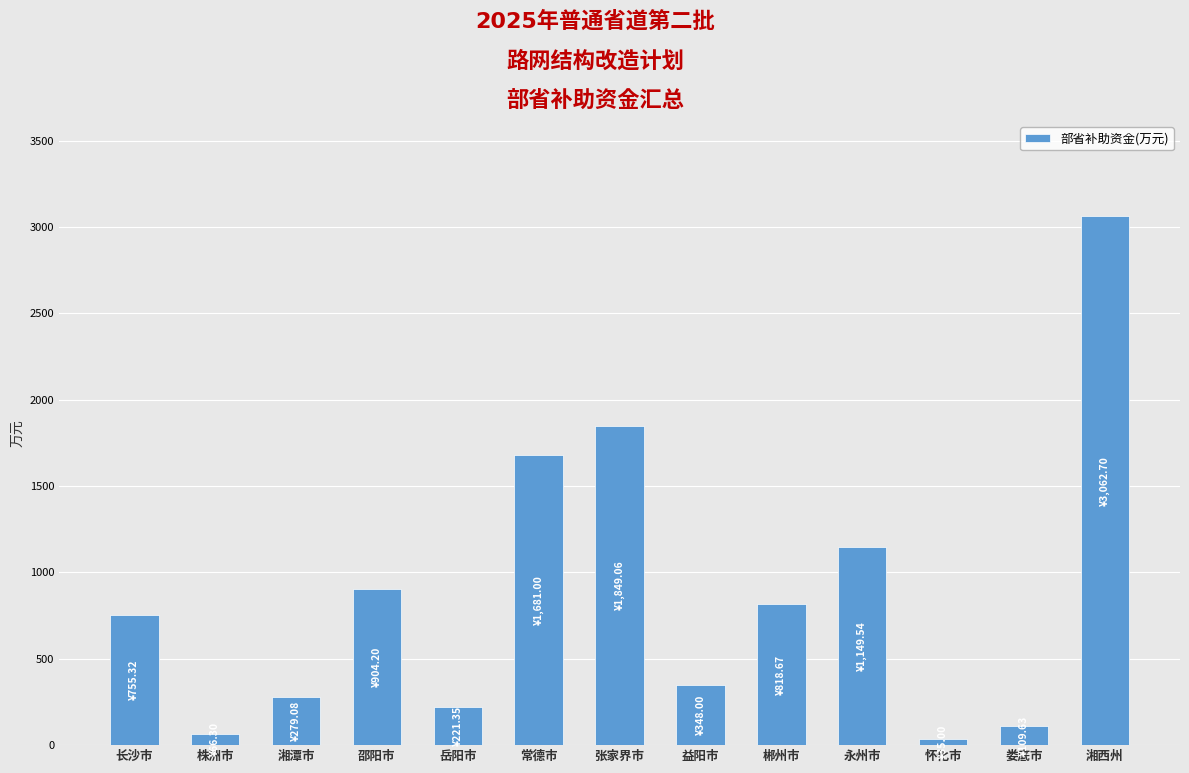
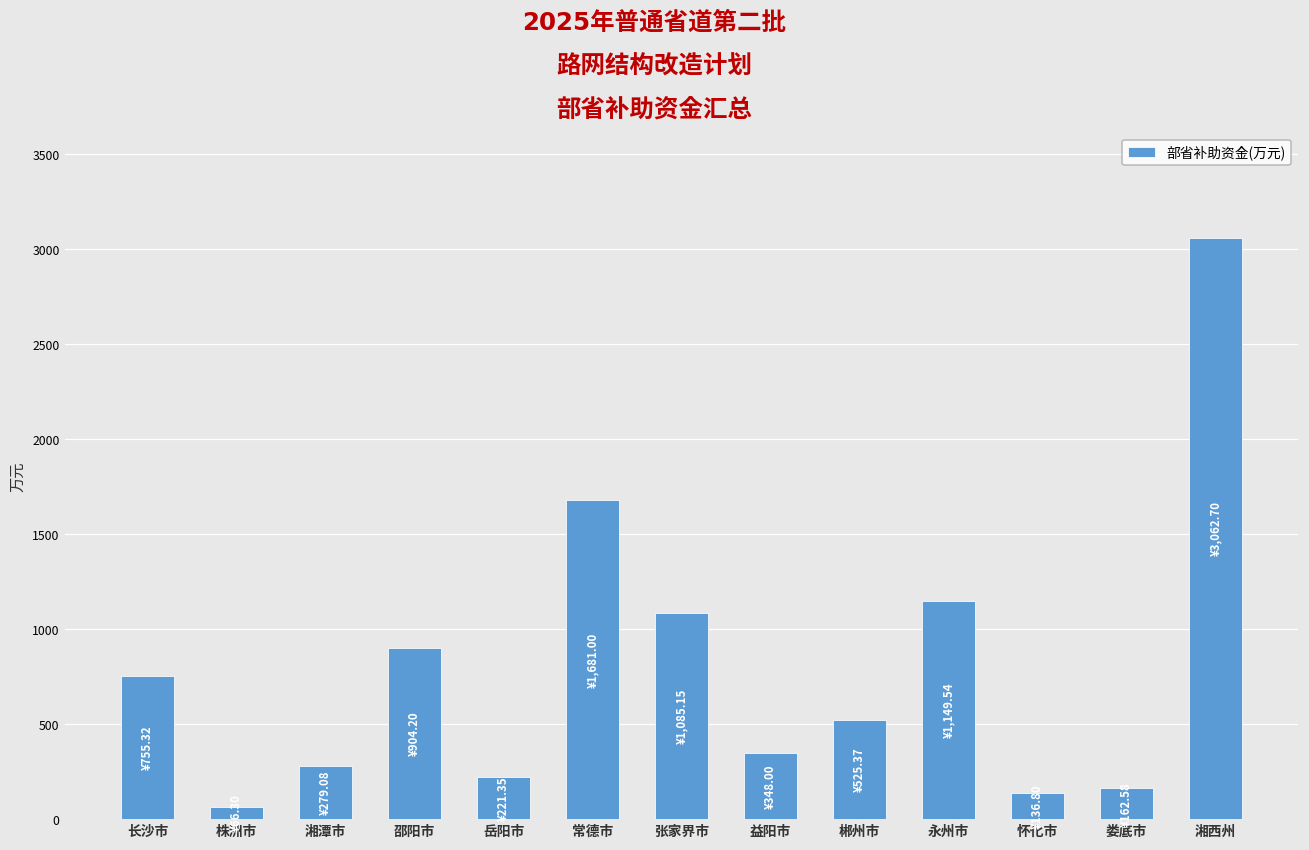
张家界市: ¥1,849.06 -> ¥1,085.15
郴州市: ¥818.67 -> ¥525.37
怀化市: 40 -> 140
娄底市: 110 -> 160
